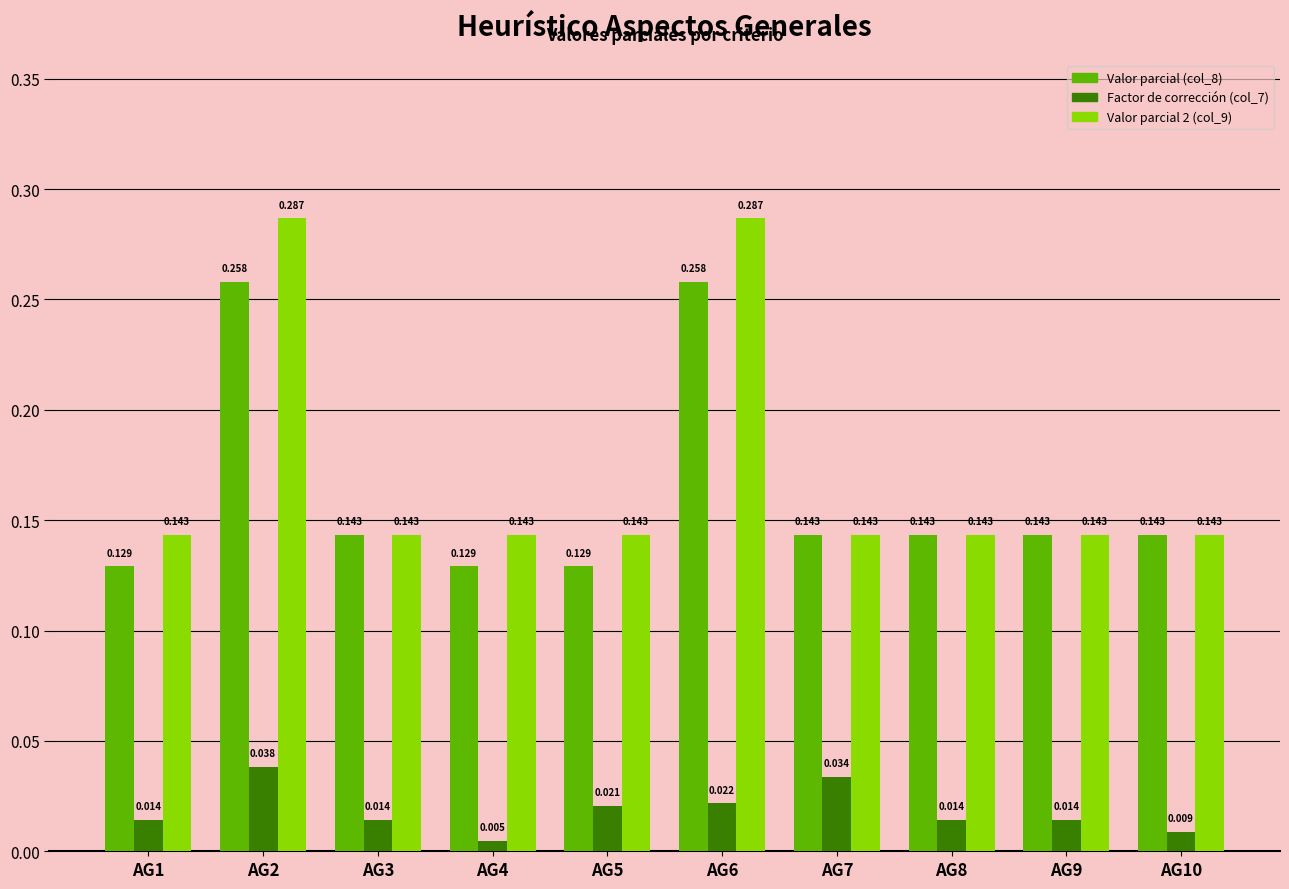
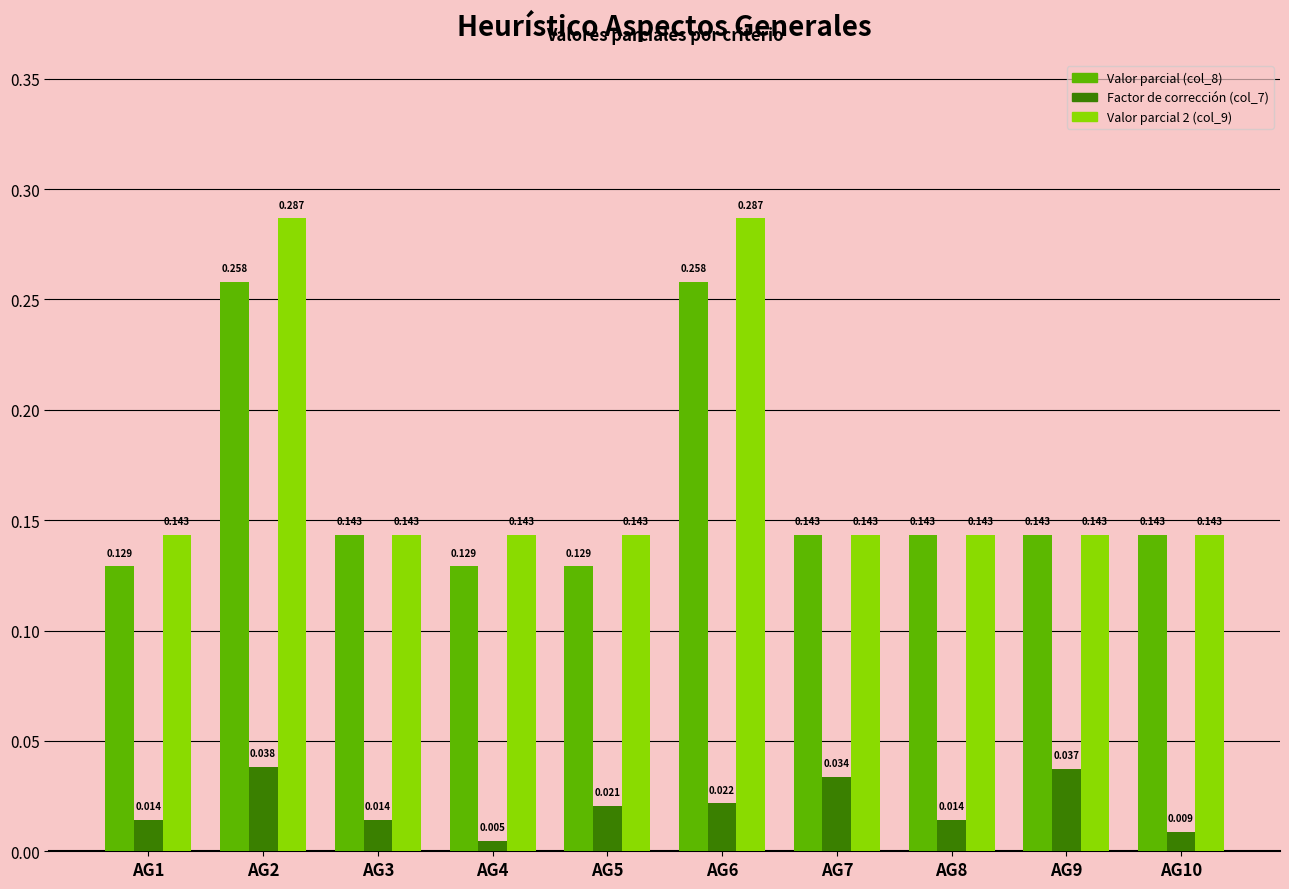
Factor de corrección (col_7), AG9: 0.014 -> 0.037
